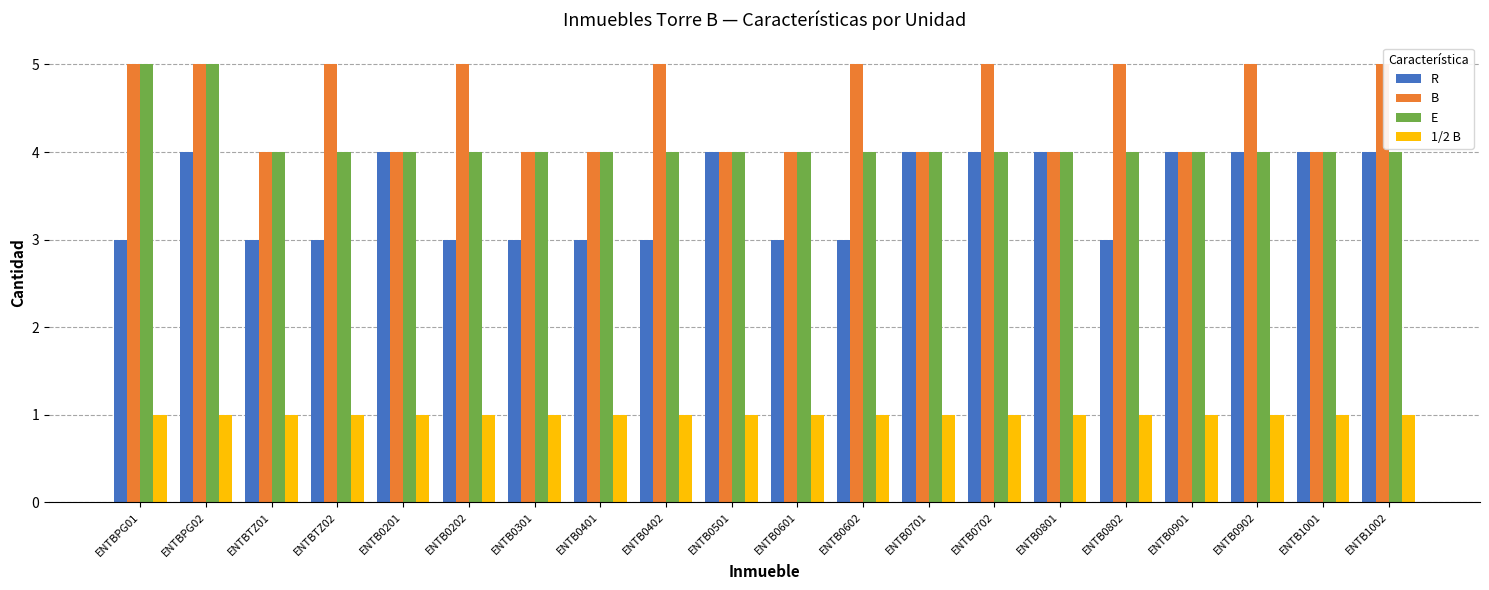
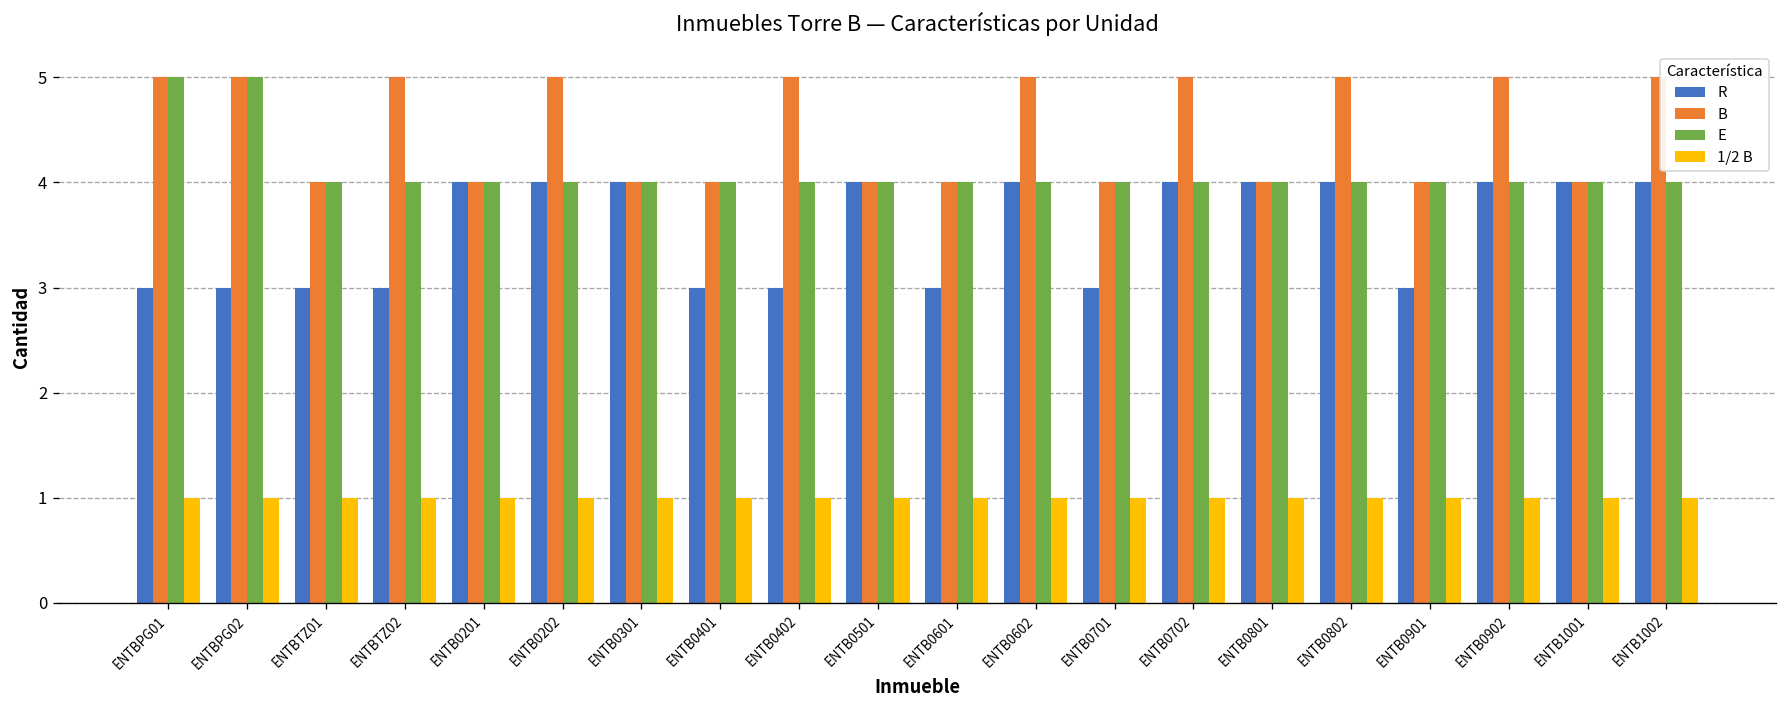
R, ENTBPG02: 4 -> 3
R, ENTB0202: 3 -> 4
R, ENTB0301: 3 -> 4
R, ENTB0602: 3 -> 4
R, ENTB0701: 4 -> 3
R, ENTB0802: 3 -> 4
R, ENTB0901: 4 -> 3
